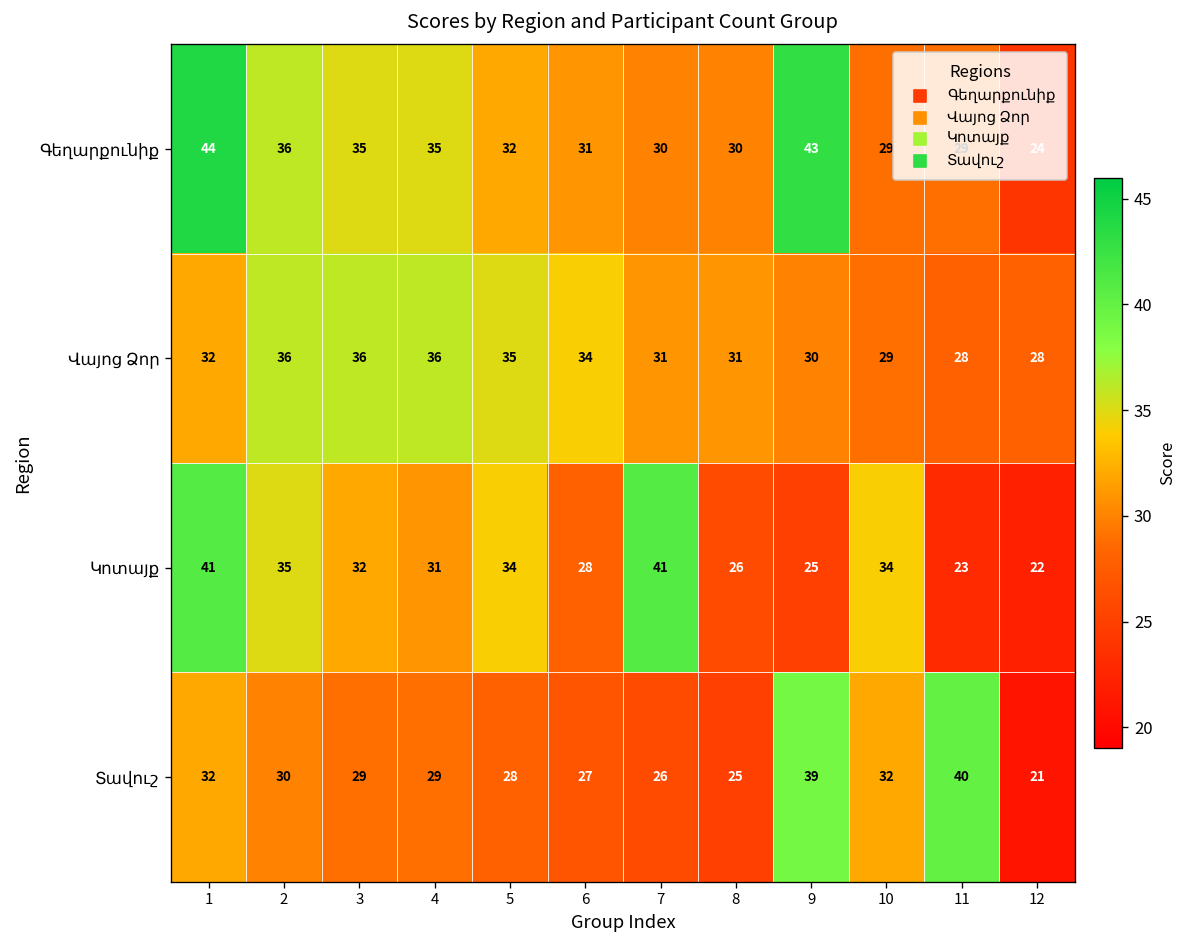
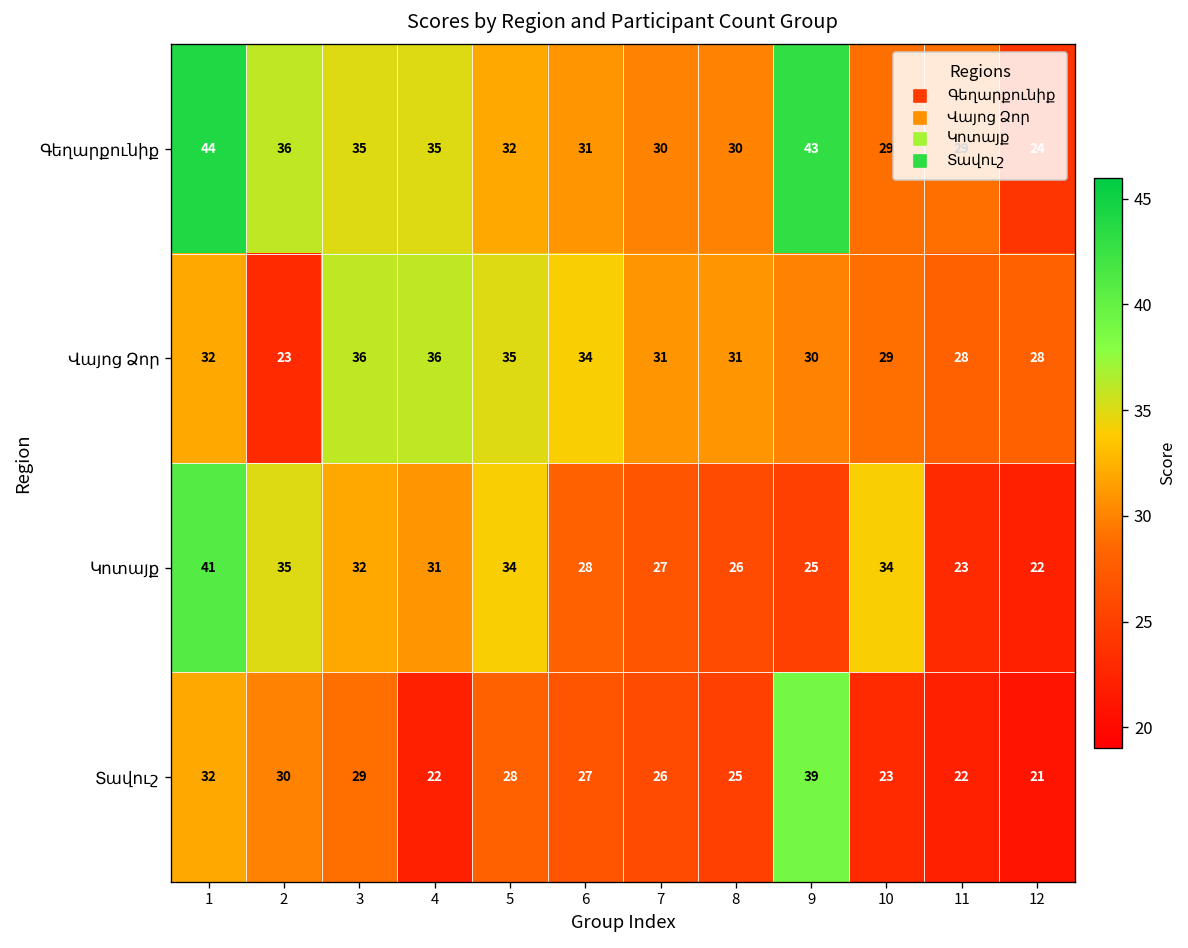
Վայոց Ձոր, 2: 36 -> 23
Կոտայք, 7: 41 -> 27
Տավուշ, 4: 29 -> 22
Տավուշ, 10: 32 -> 23
Տավուշ, 11: 40 -> 22
